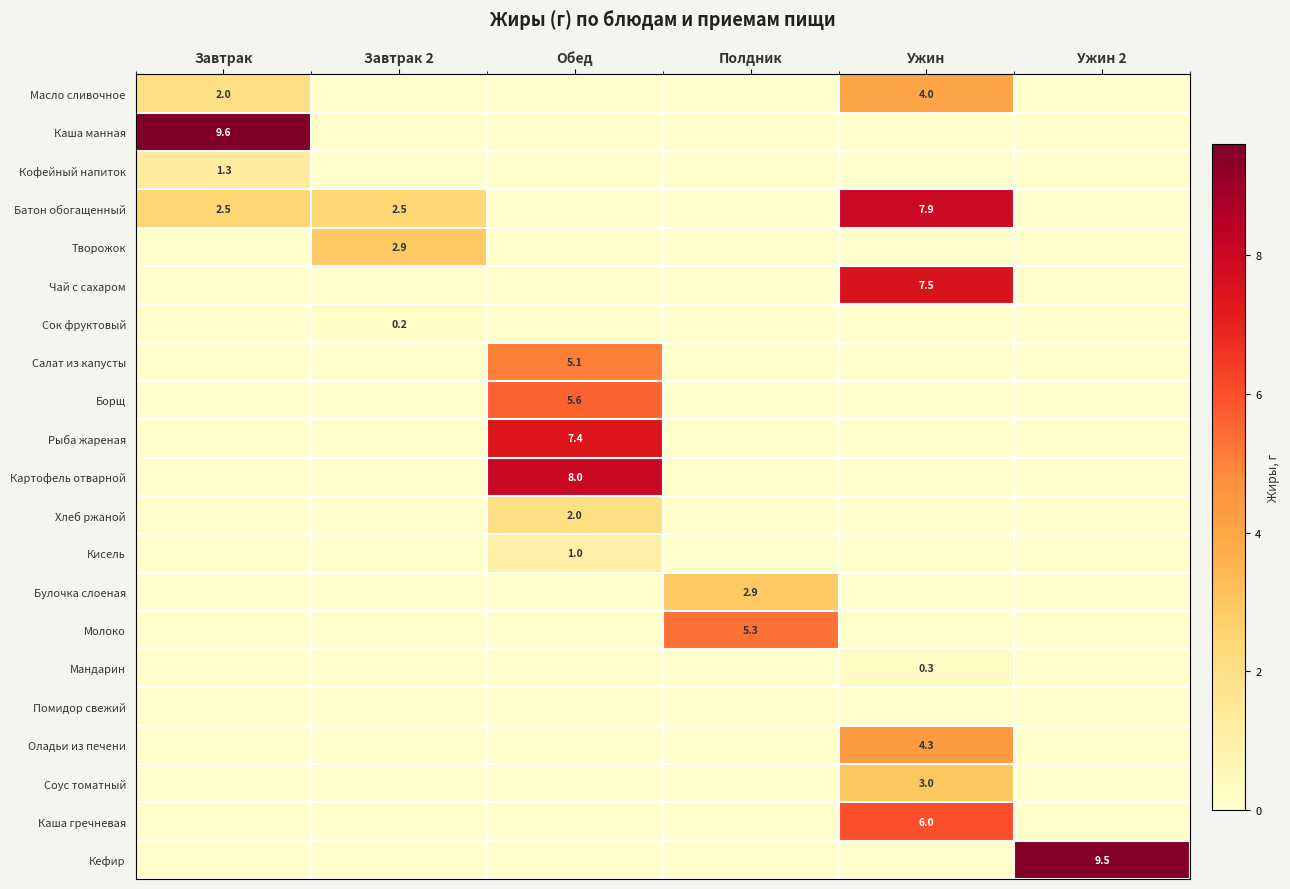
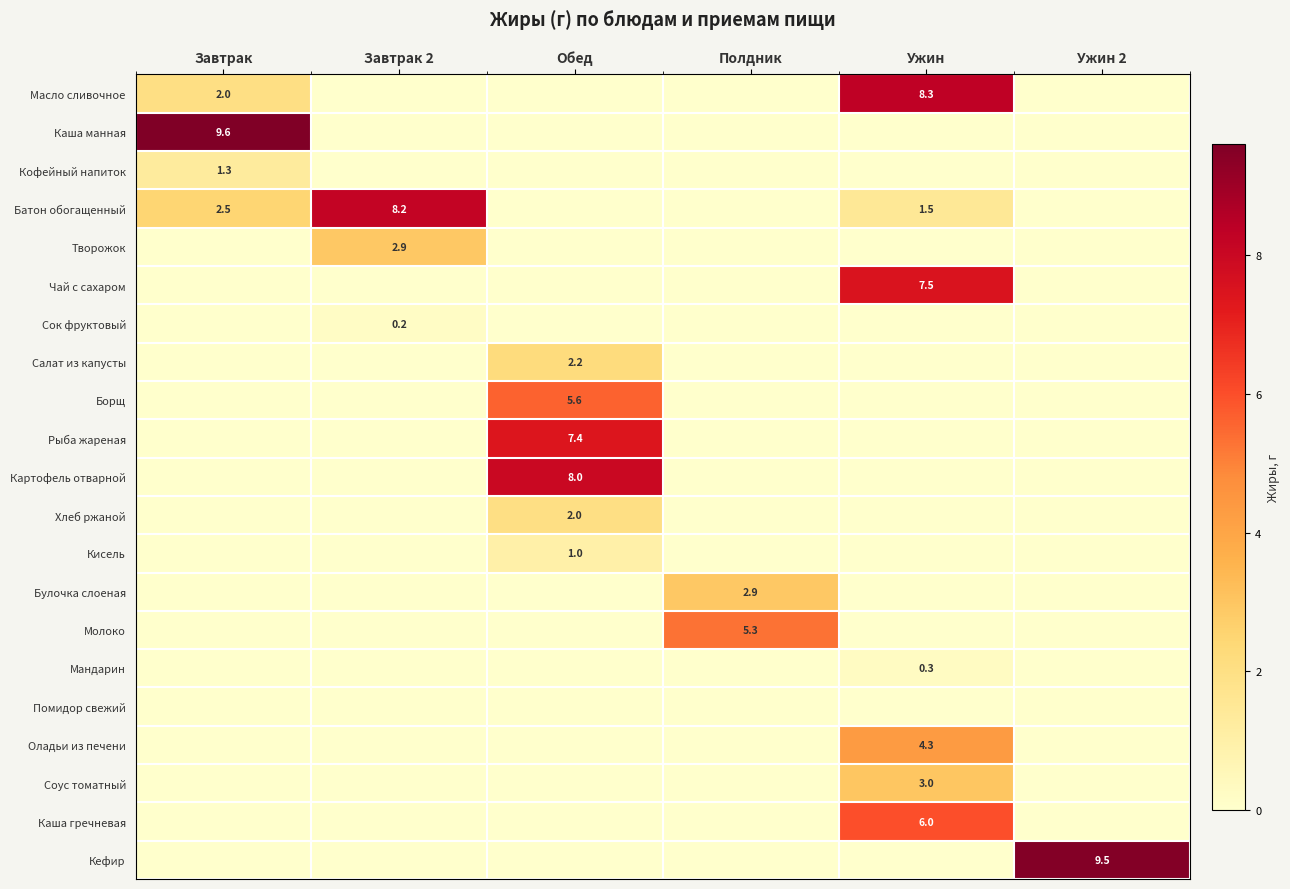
Масло сливочное, Ужин: 4.0 -> 8.3
Батон обогащенный, Завтрак 2: 2.5 -> 8.2
Батон обогащенный, Ужин: 7.9 -> 1.5
Салат из капусты, Обед: 5.1 -> 2.2
